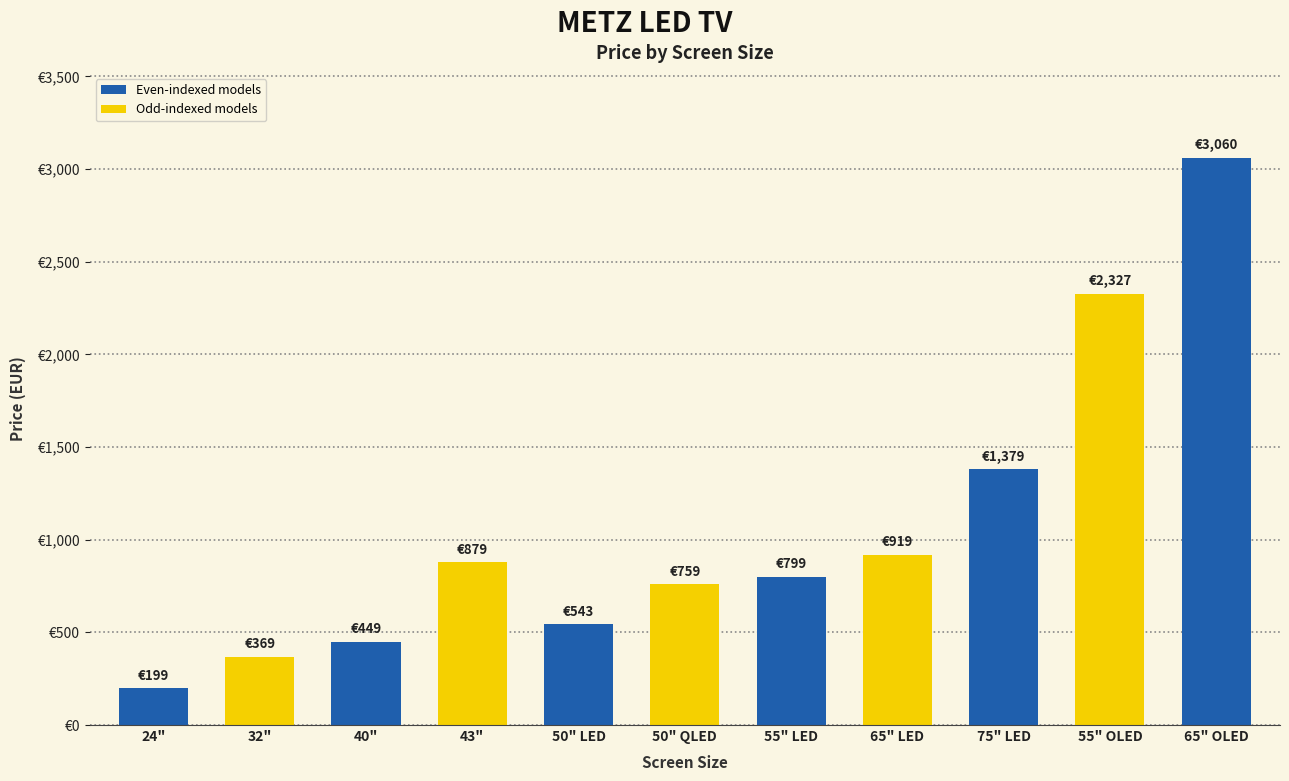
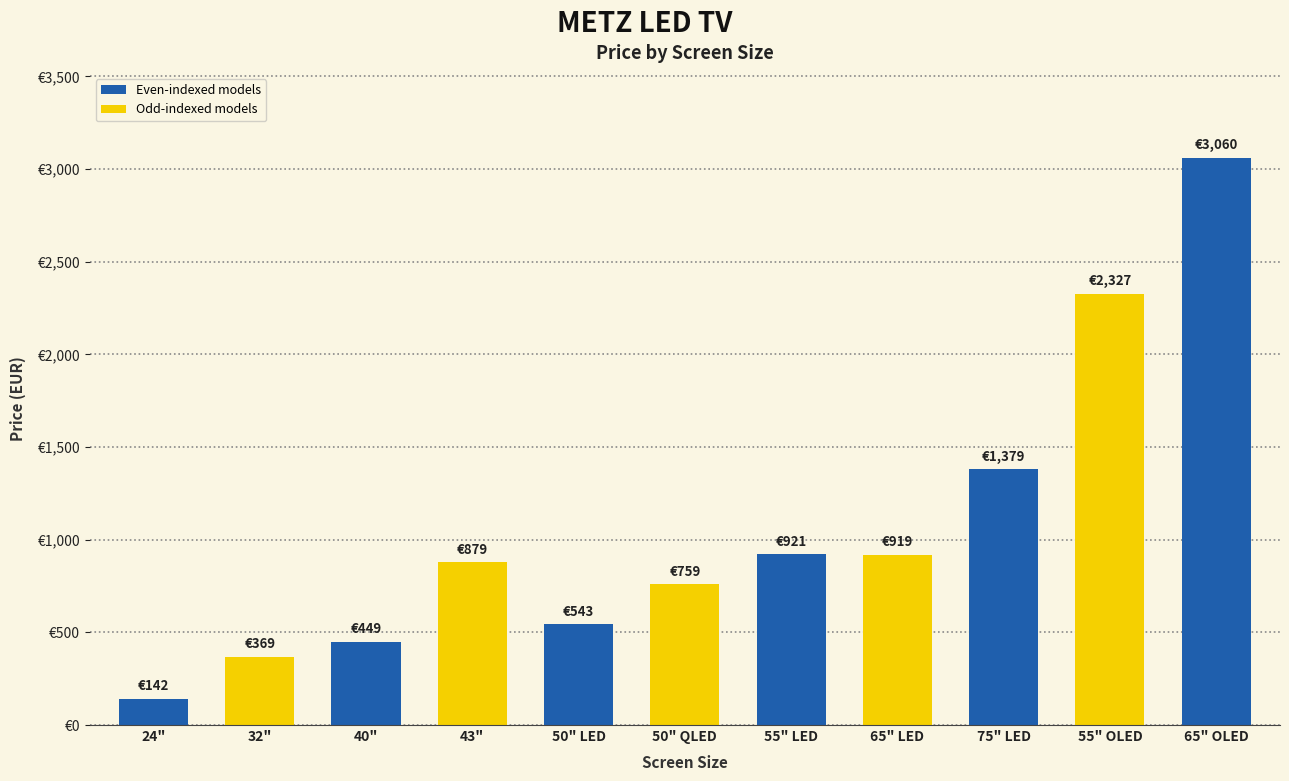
24": €199 -> €142
55" LED: €799 -> €921
